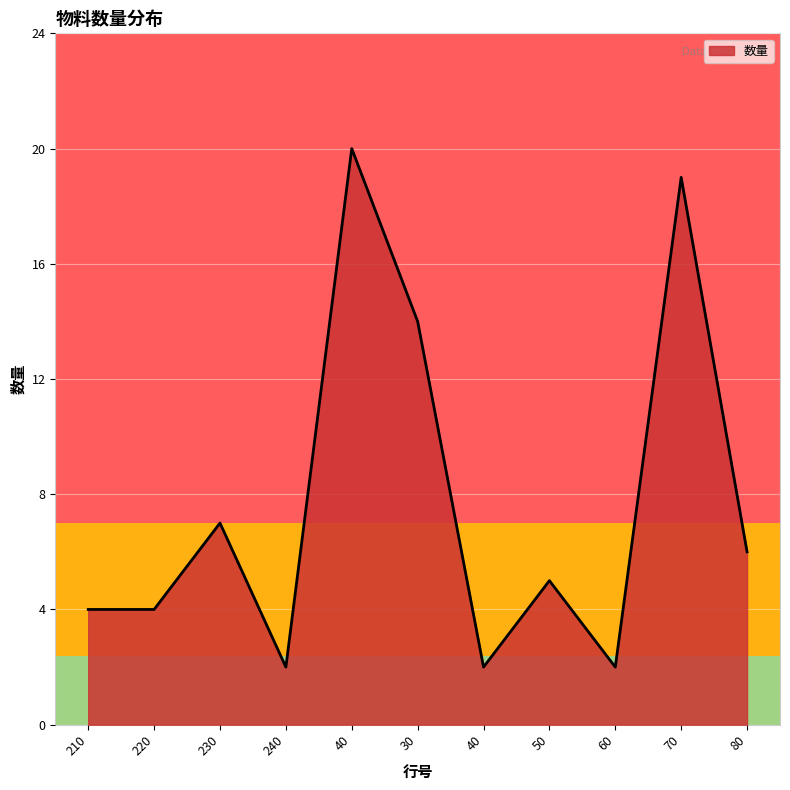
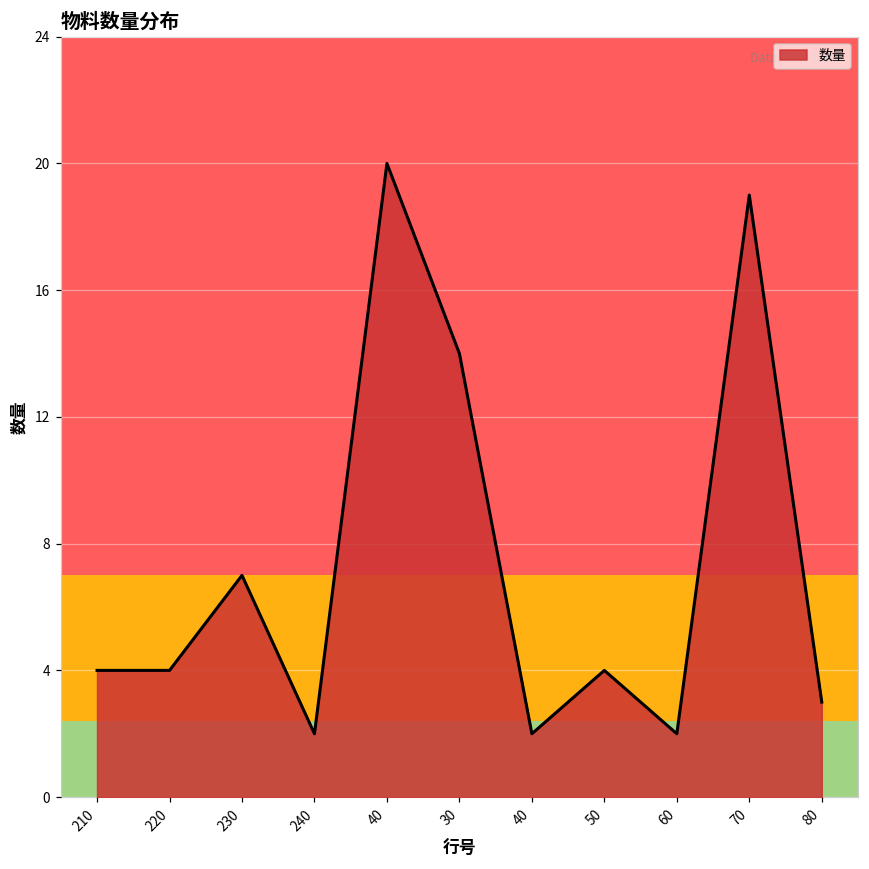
50: 5 -> 4
80: 6 -> 3
